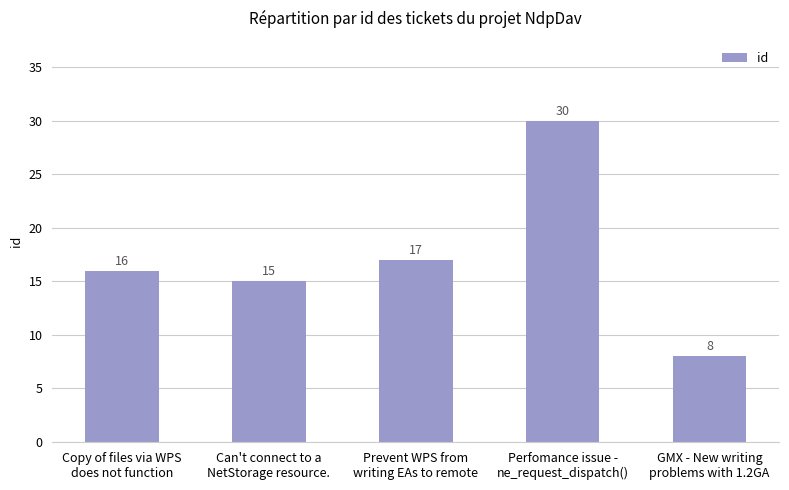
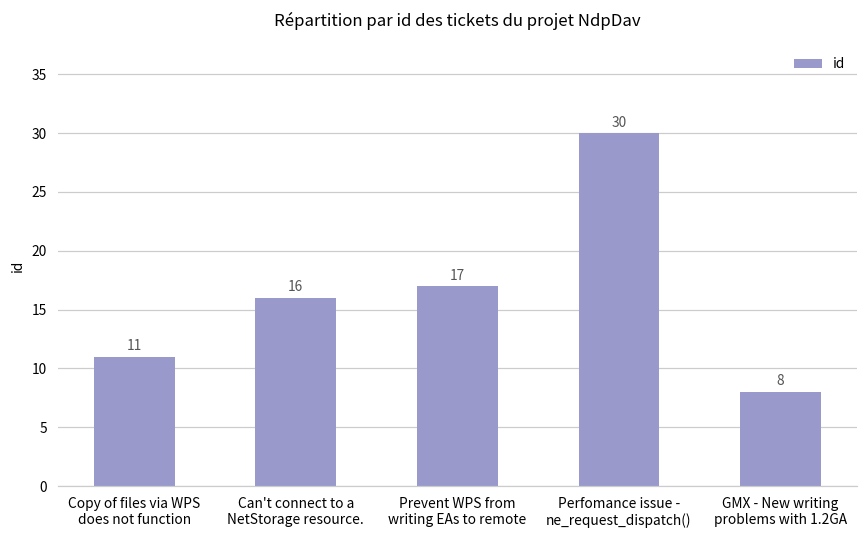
Copy of files via WPS does not function: 16 -> 11
Can't connect to a NetStorage resource.: 15 -> 16
